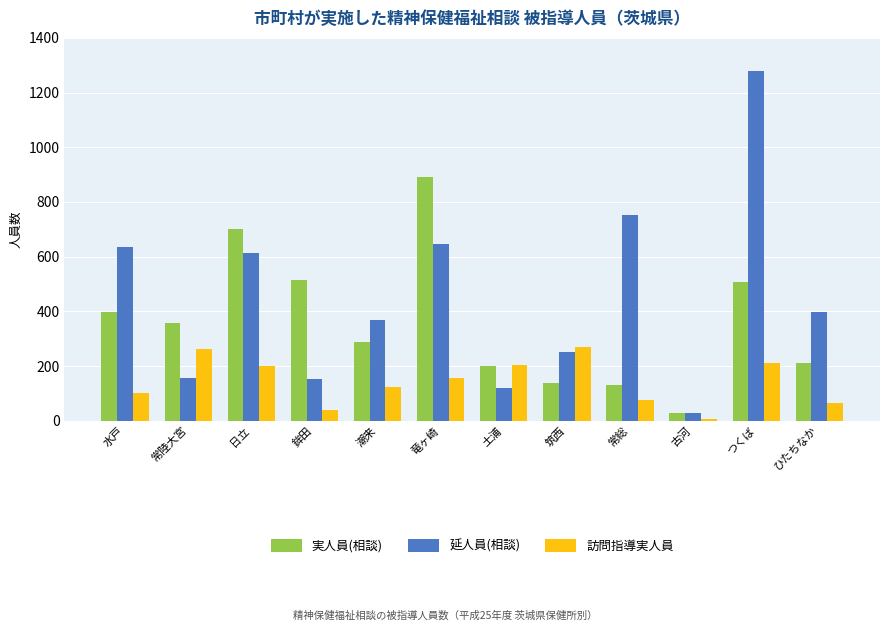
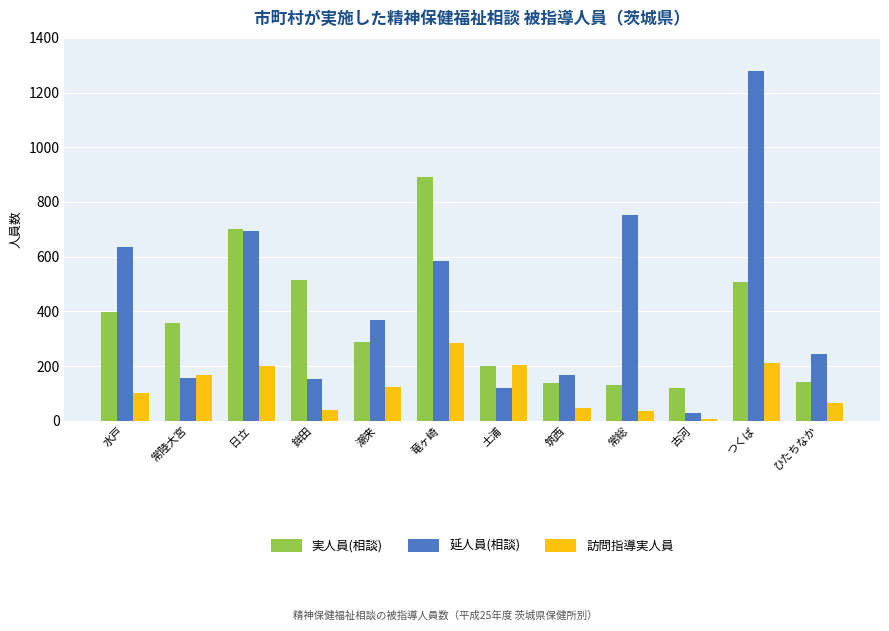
訪問指導実人員, 常陸大宮: 260 -> 170
延人員(相談), 日立: 610 -> 690
延人員(相談), 竜ヶ崎: 650 -> 590
訪問指導実人員, 竜ヶ崎: 160 -> 280
延人員(相談), 筑西: 250 -> 170
訪問指導実人員, 筑西: 270 -> 50
訪問指導実人員, 常総: 80 -> 30
実人員(相談), 古河: 30 -> 120
実人員(相談), ひたちなか: 210 -> 140
延人員(相談), ひたちなか: 400 -> 240
